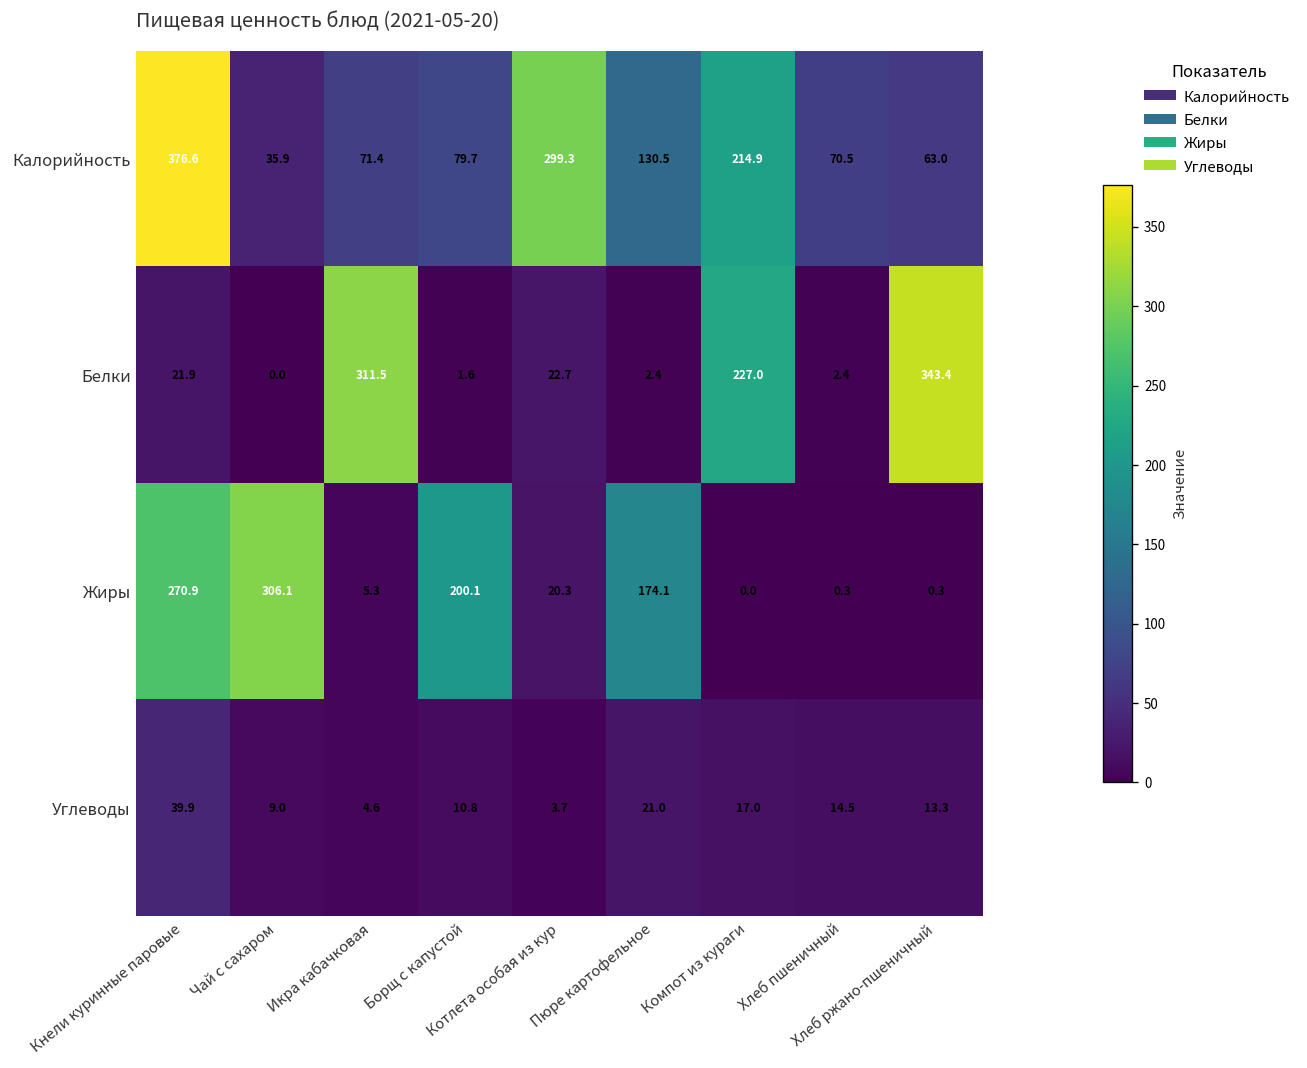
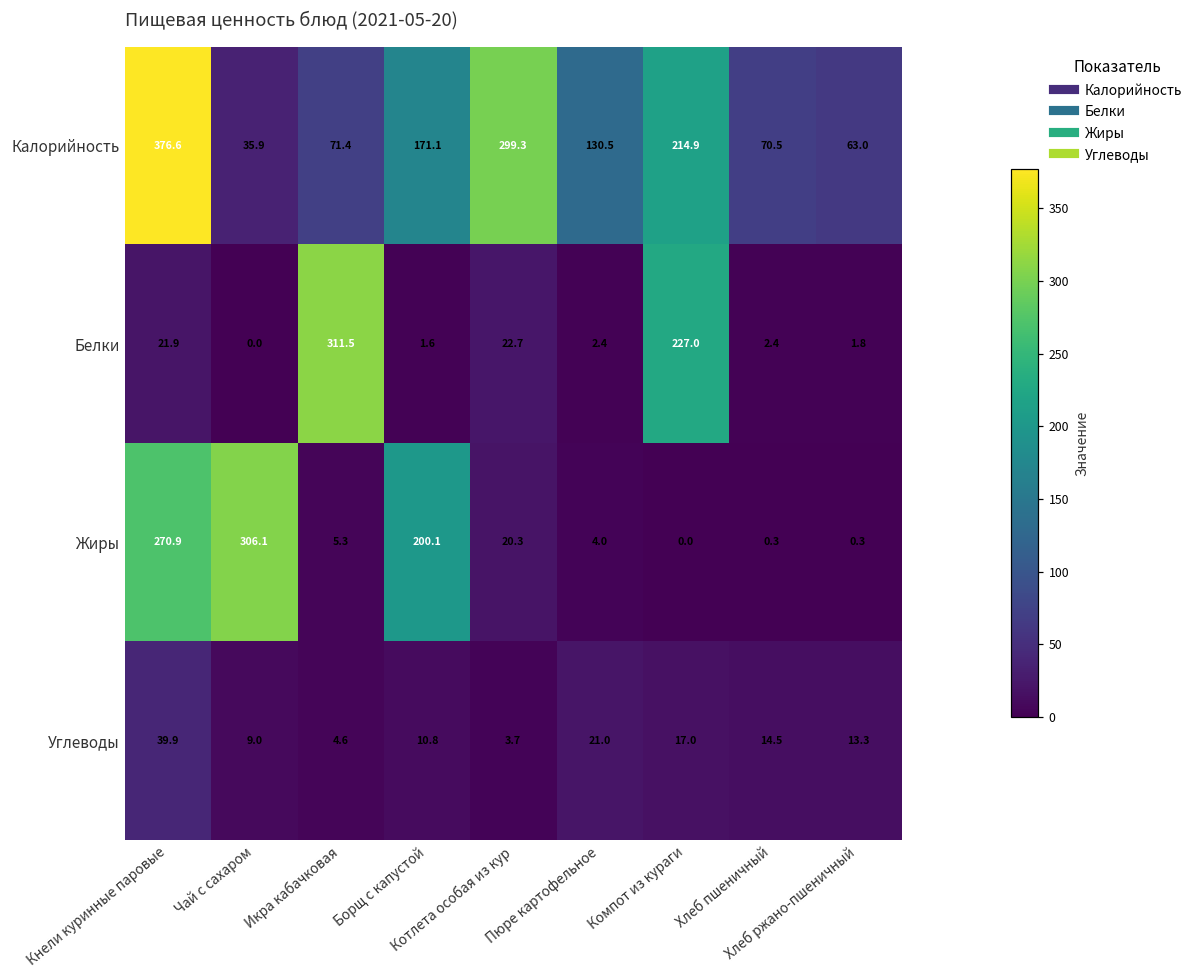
Калорийность, Борщ с капустой: 79.7 -> 171.1
Белки, Хлеб ржано-пшеничный: 343.4 -> 1.8
Жиры, Пюре картофельное: 174.1 -> 4.0
